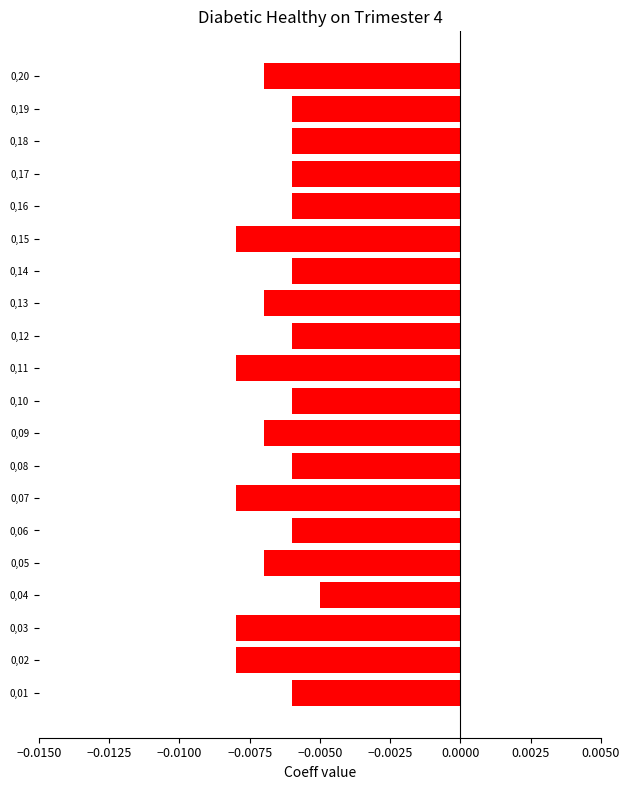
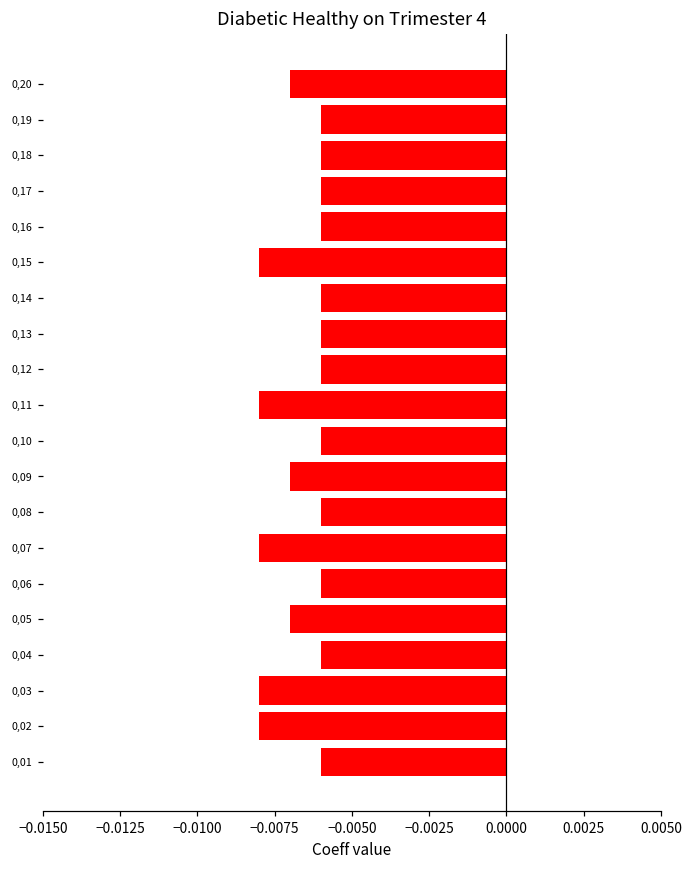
0,13: -0.007 -> -0.006
0,04: -0.005 -> -0.006
